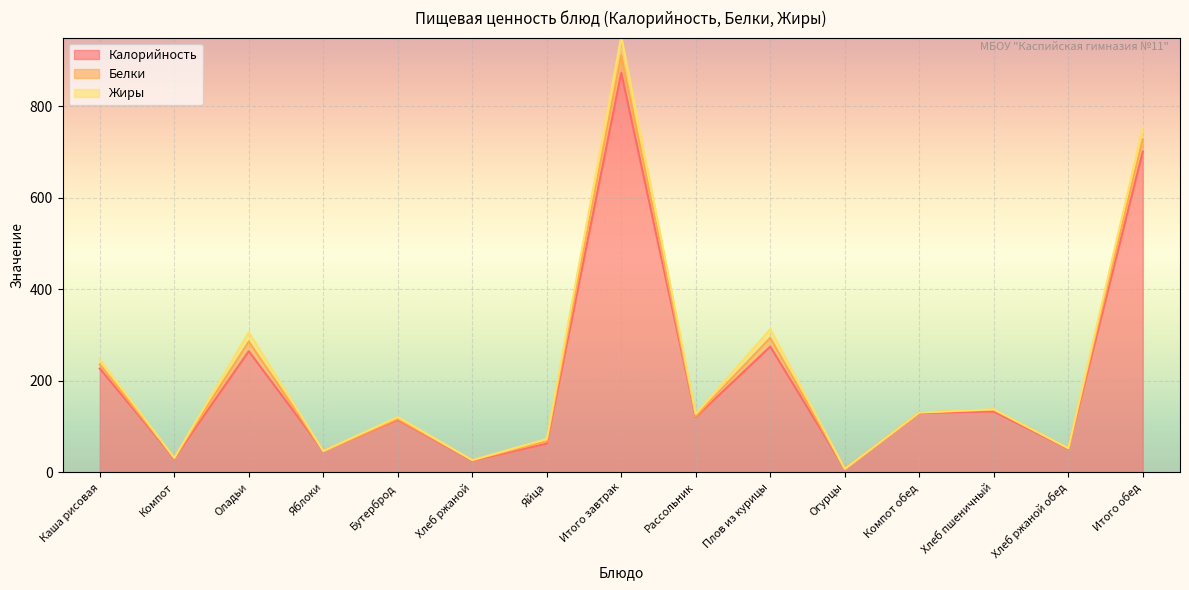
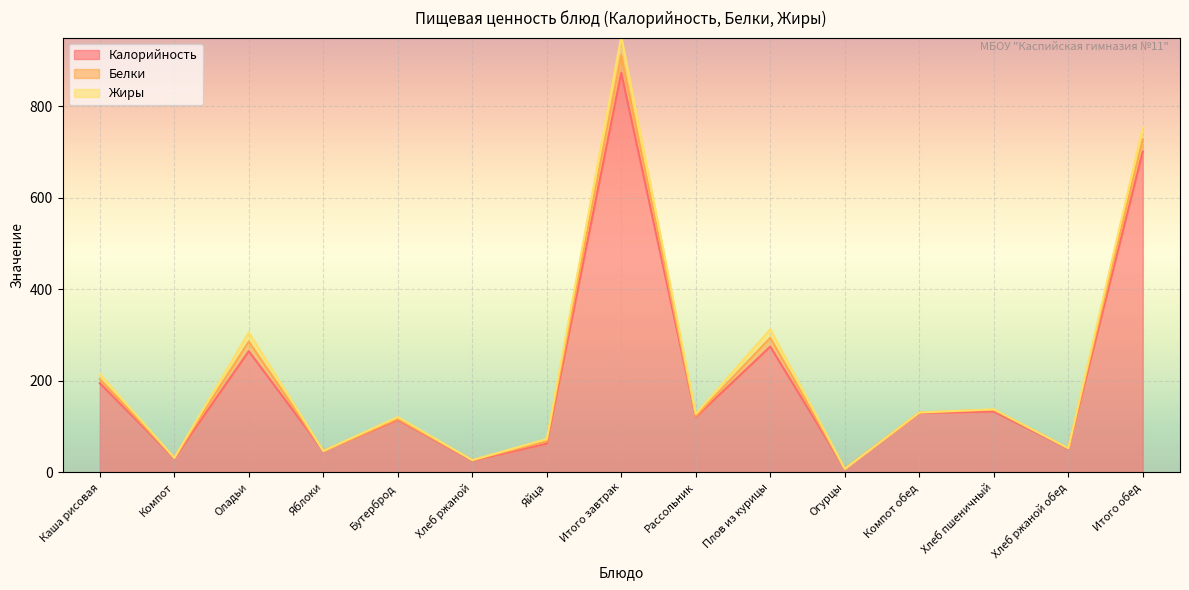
Калорийность, Каша рисовая: 230 -> 200
